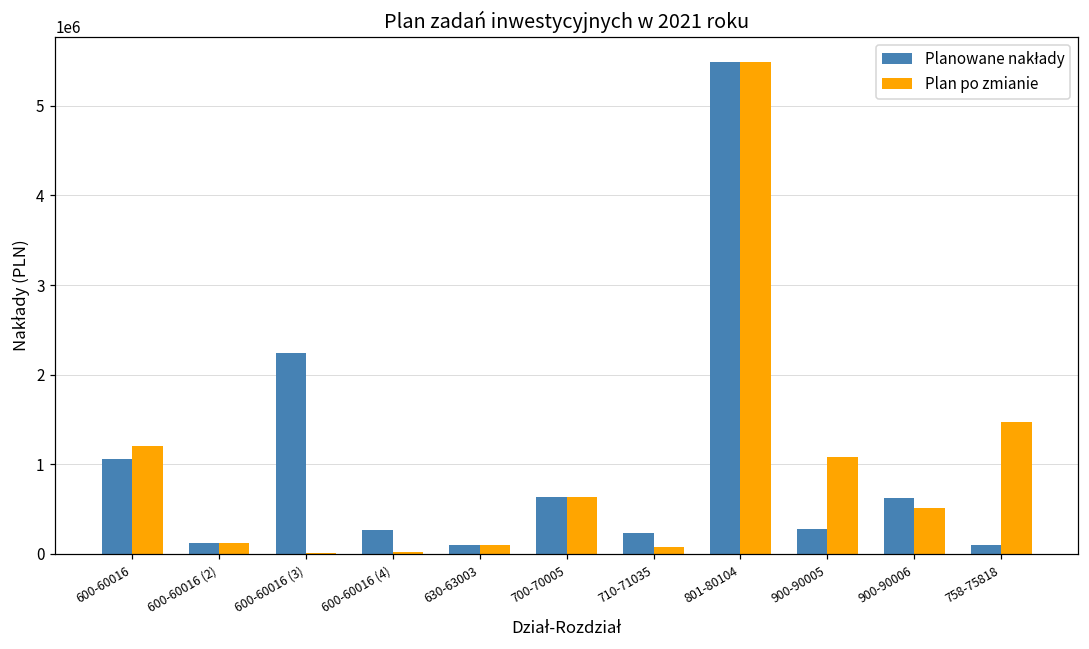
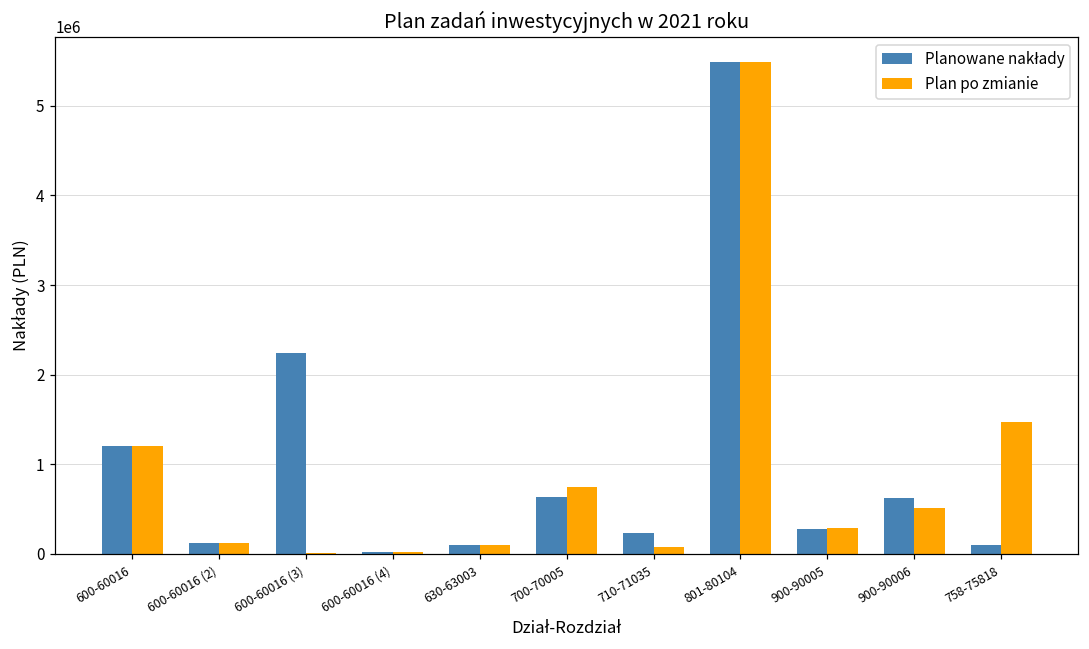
Planowane nakłady, 600-60016: 1100000 -> 1200000
Planowane nakłady, 600-60016 (4): 300000 -> 0
Plan po zmianie, 700-70005: 600000 -> 700000
Plan po zmianie, 900-90005: 1100000 -> 300000
